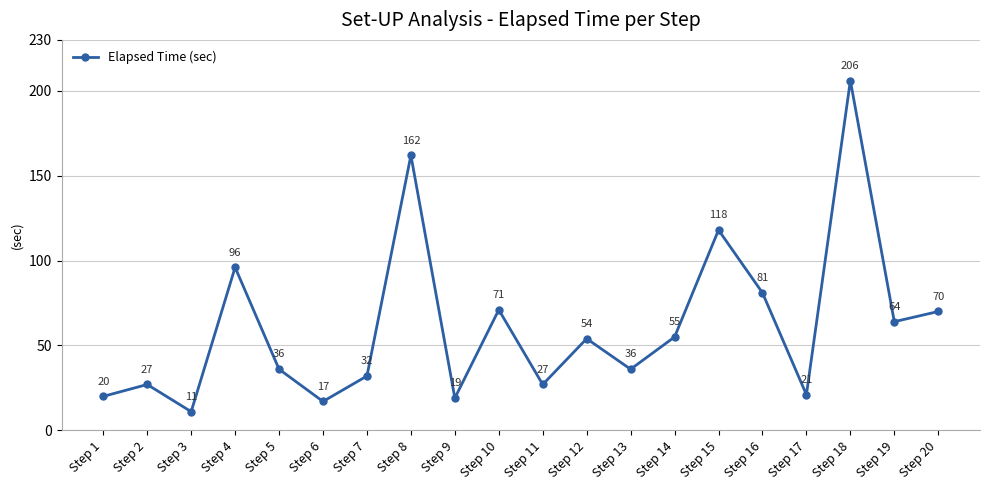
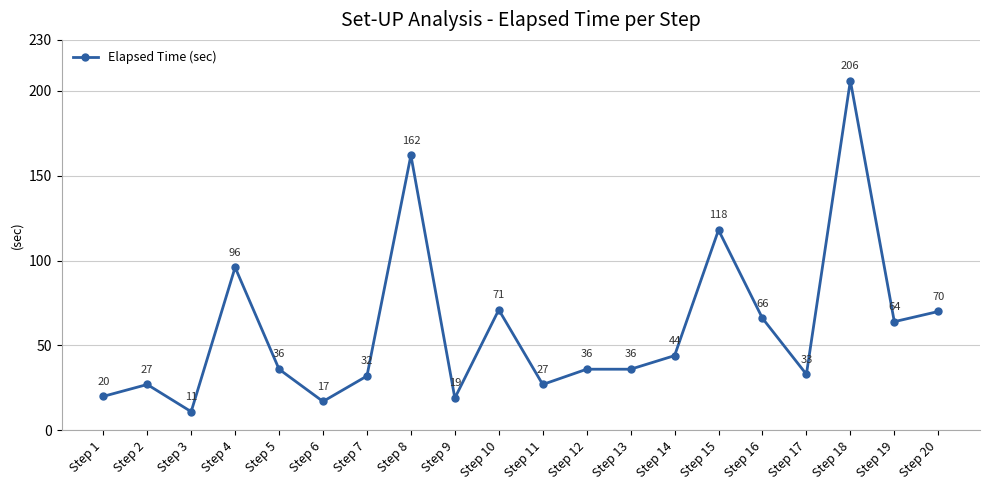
Step 12: 54 -> 36
Step 14: 55 -> 44
Step 16: 81 -> 66
Step 17: 21 -> 33
